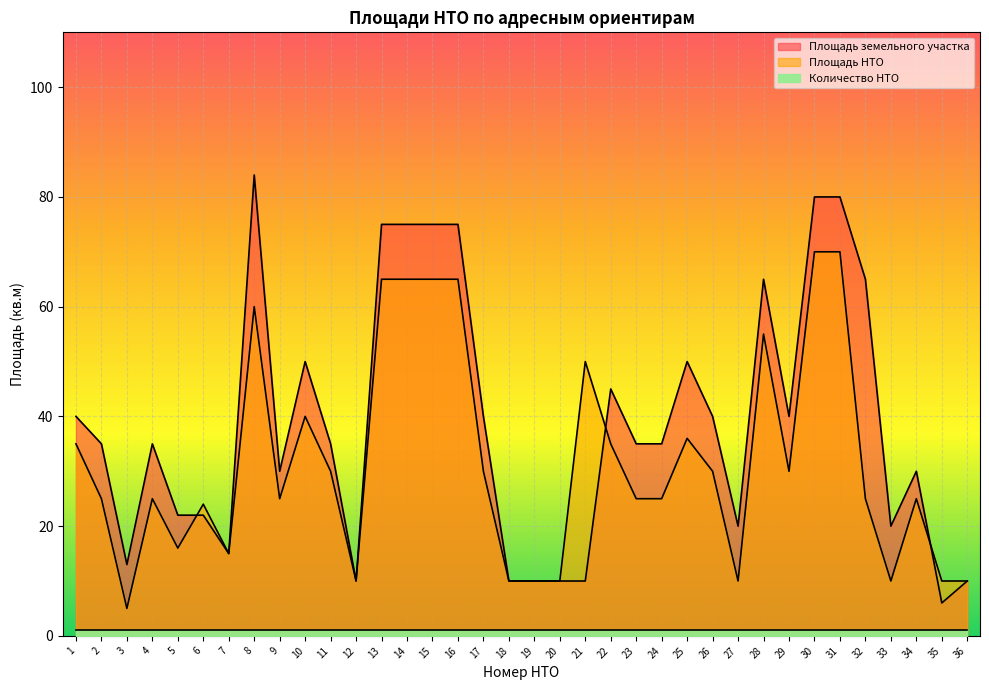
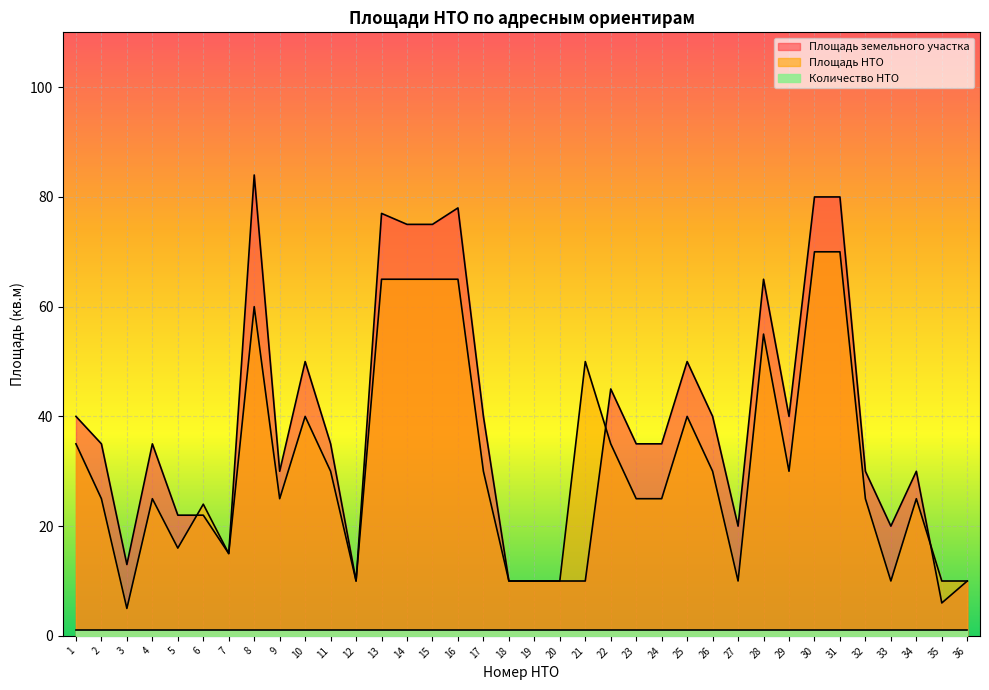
Площадь земельного участка, 13: 75 -> 77
Площадь земельного участка, 16: 75 -> 78
Площадь НТО, 25: 36 -> 40
Площадь земельного участка, 32: 65 -> 30
